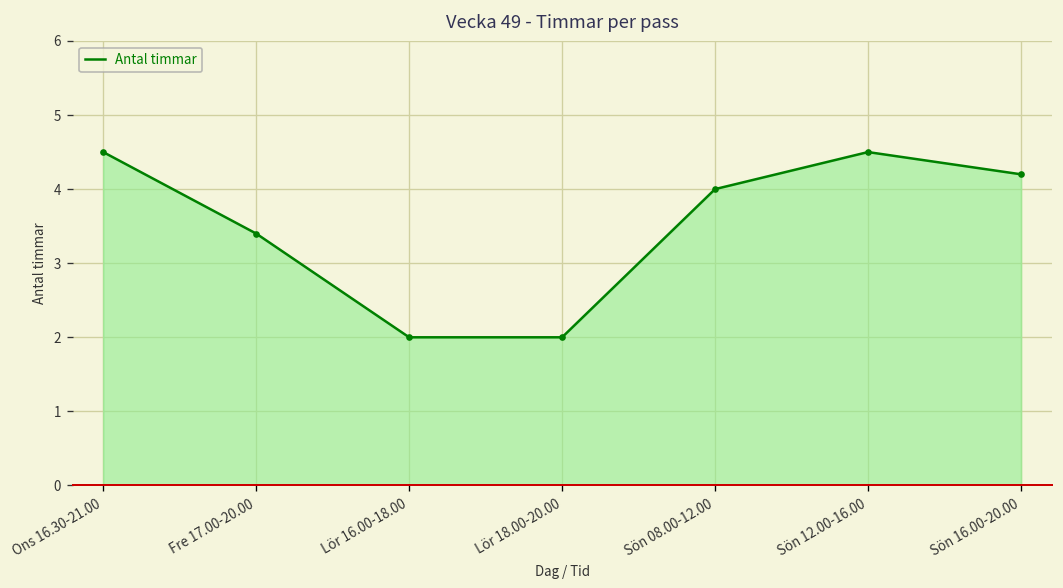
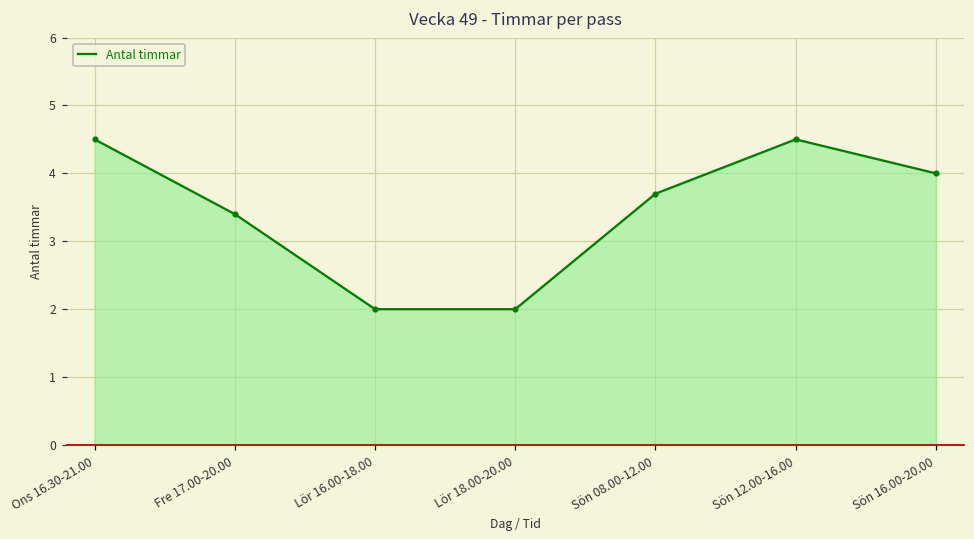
Sön 08.00-12.00: 4.0 -> 3.7
Sön 16.00-20.00: 4.2 -> 4.0
